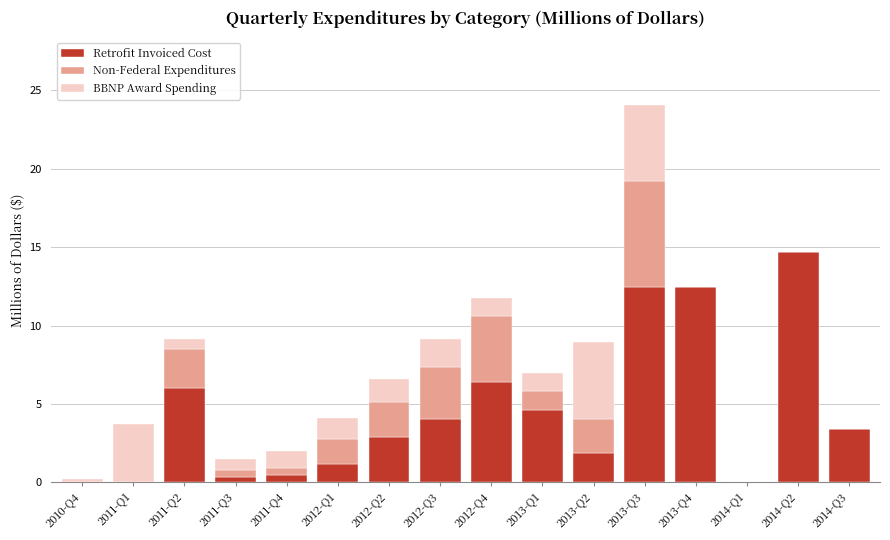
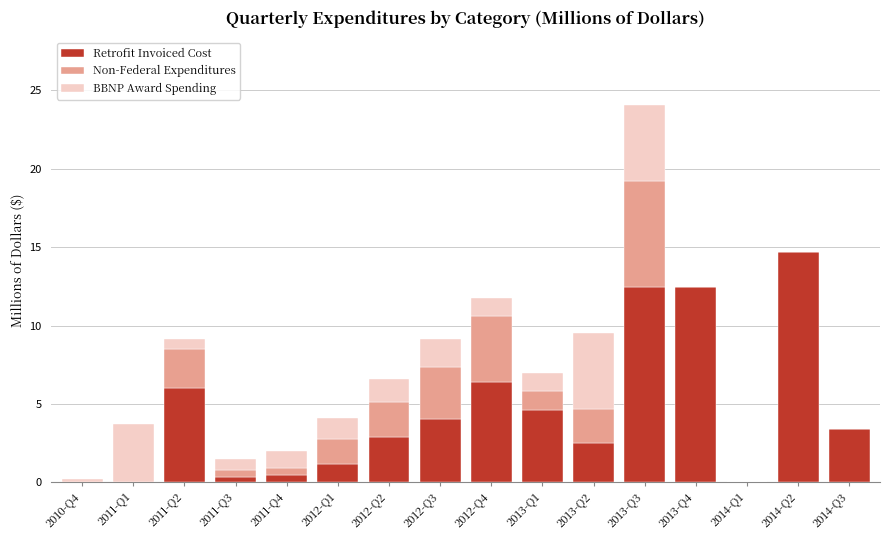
Retrofit Invoiced Cost, 2013-Q2: 1.9 -> 2.5
